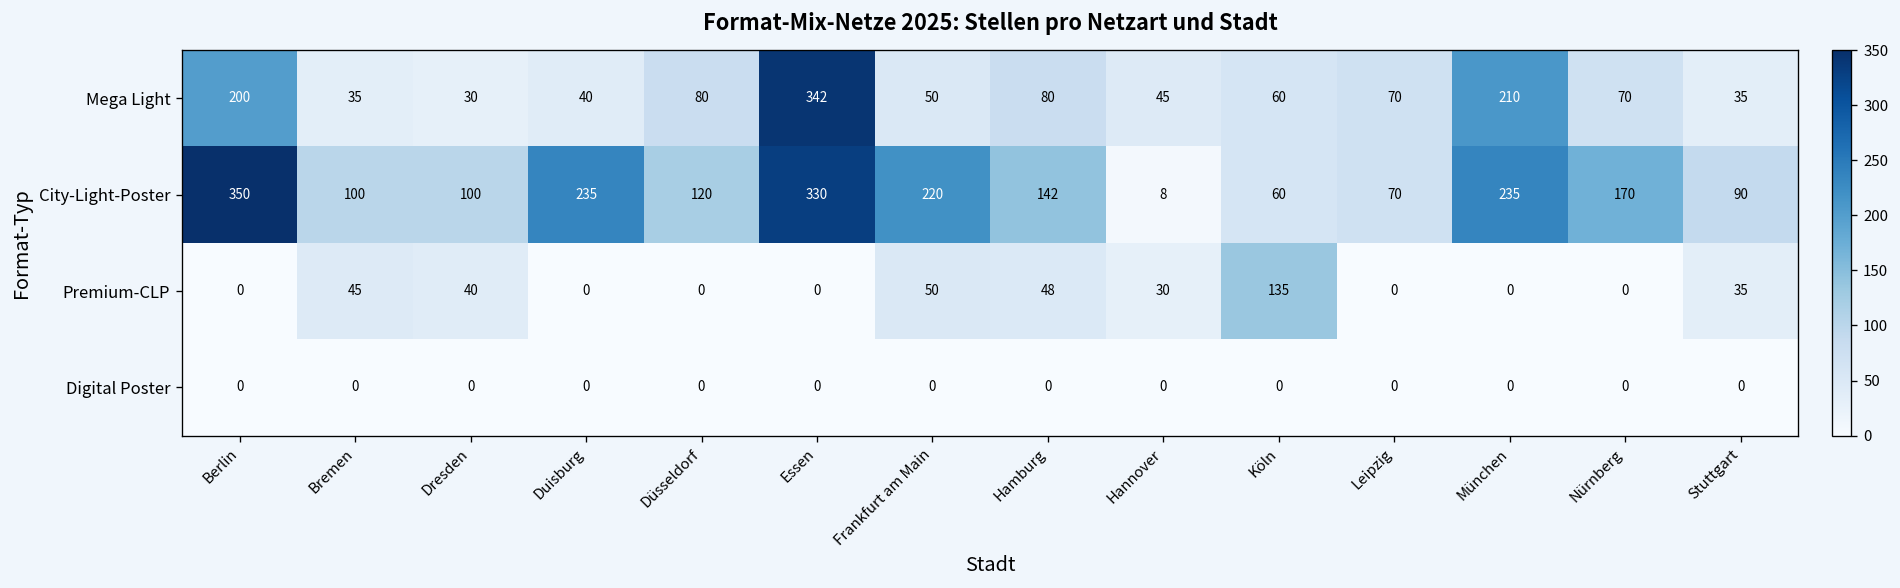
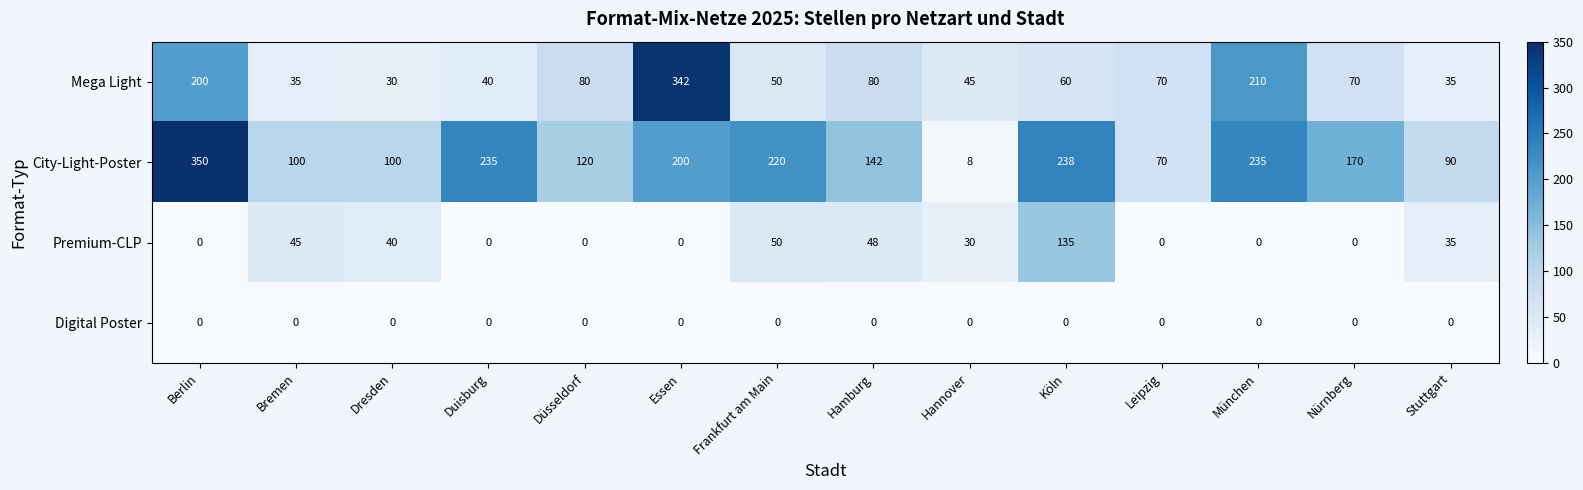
City-Light-Poster, Essen: 330 -> 200
City-Light-Poster, Köln: 60 -> 238
